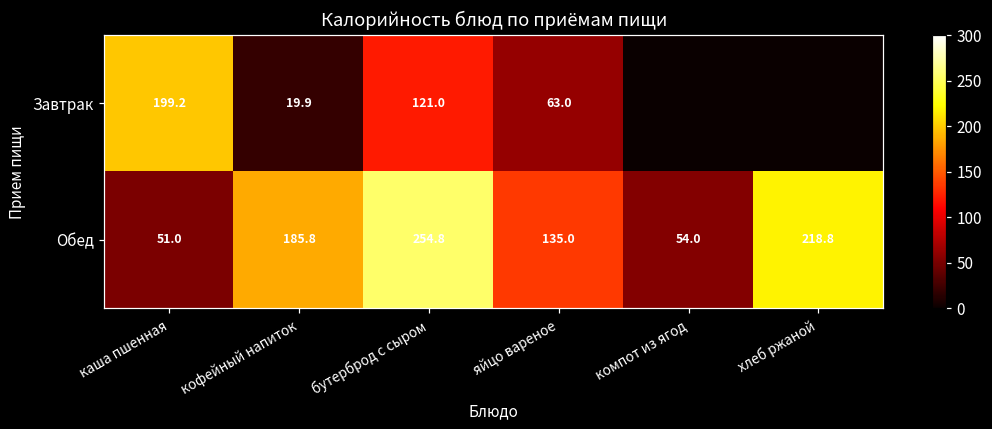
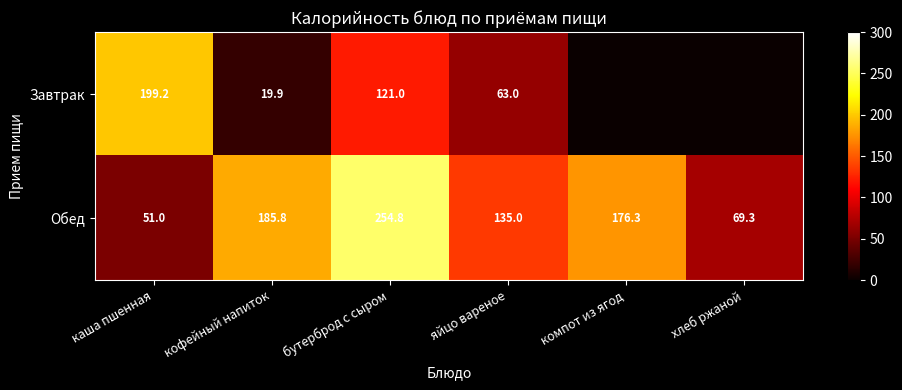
Обед, компот из ягод: 54.0 -> 176.3
Обед, хлеб ржаной: 218.8 -> 69.3
